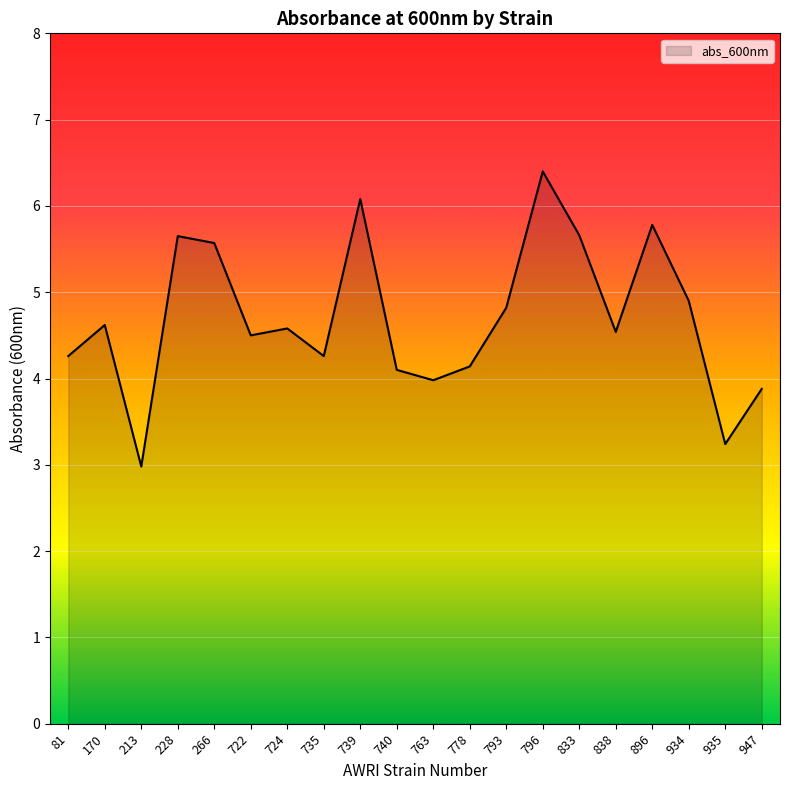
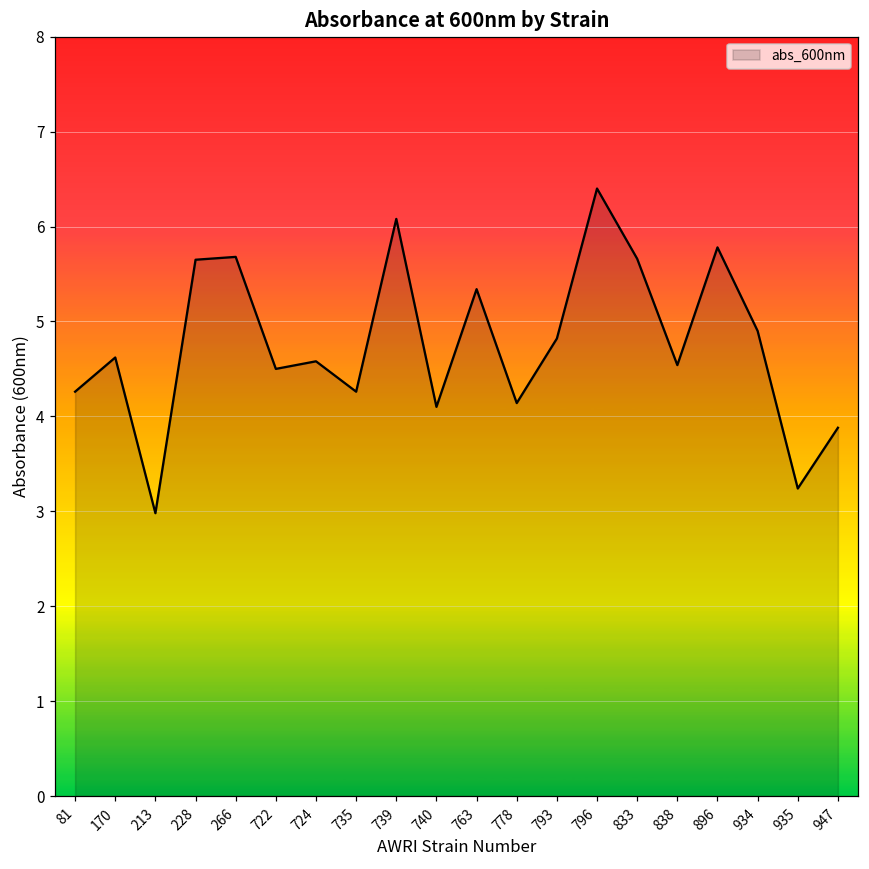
266: 5.6 -> 5.7
763: 4.0 -> 5.3
